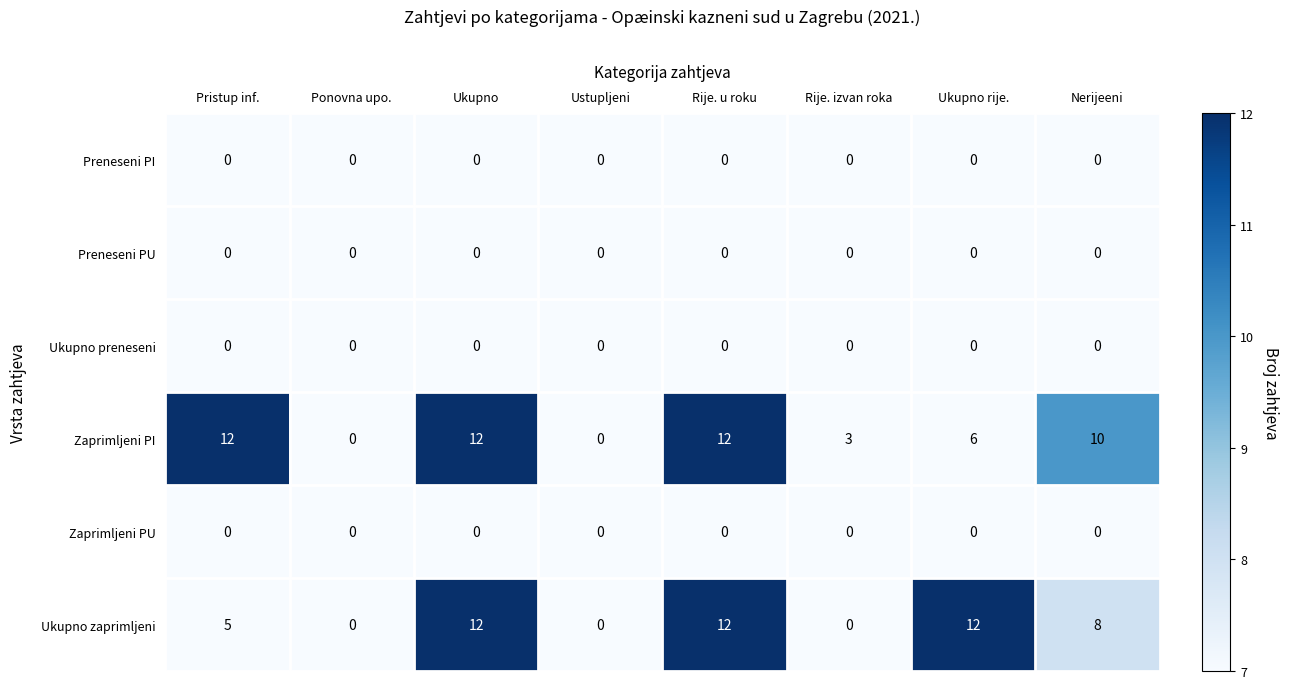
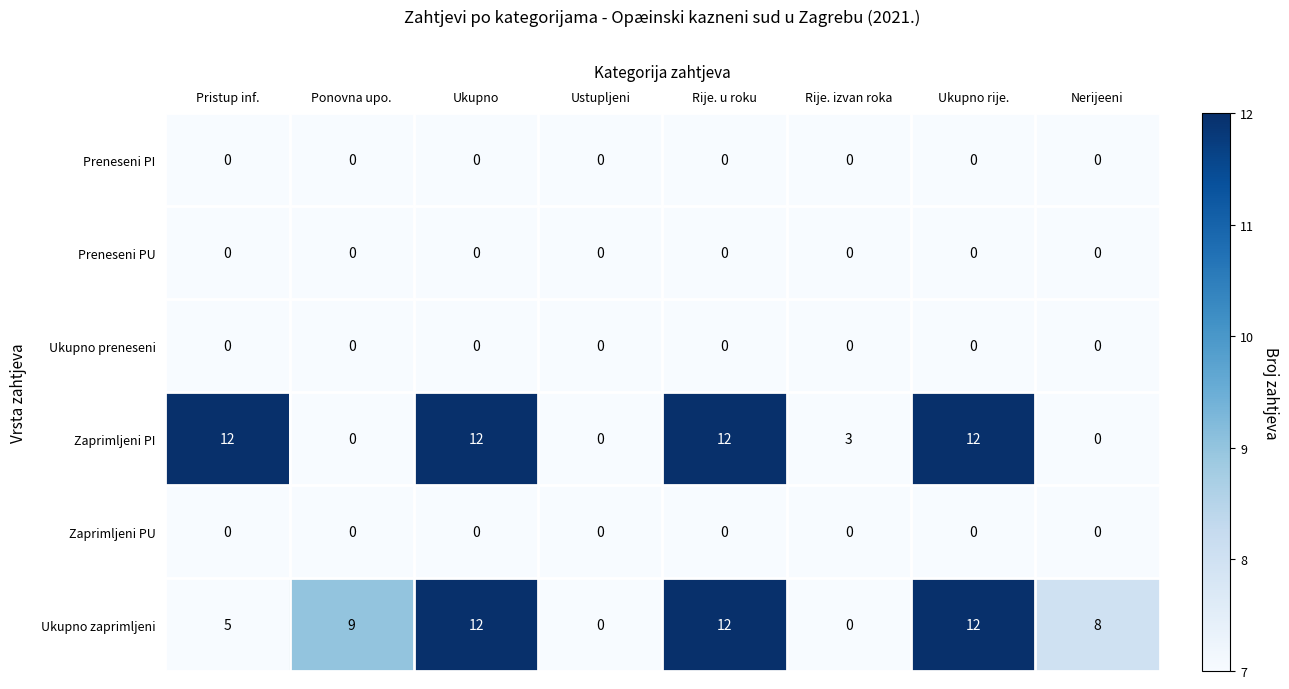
Zaprimljeni PI, Ukupno rije.: 6 -> 12
Zaprimljeni PI, Nerijeeni: 10 -> 0
Ukupno zaprimljeni, Ponovna upo.: 0 -> 9
